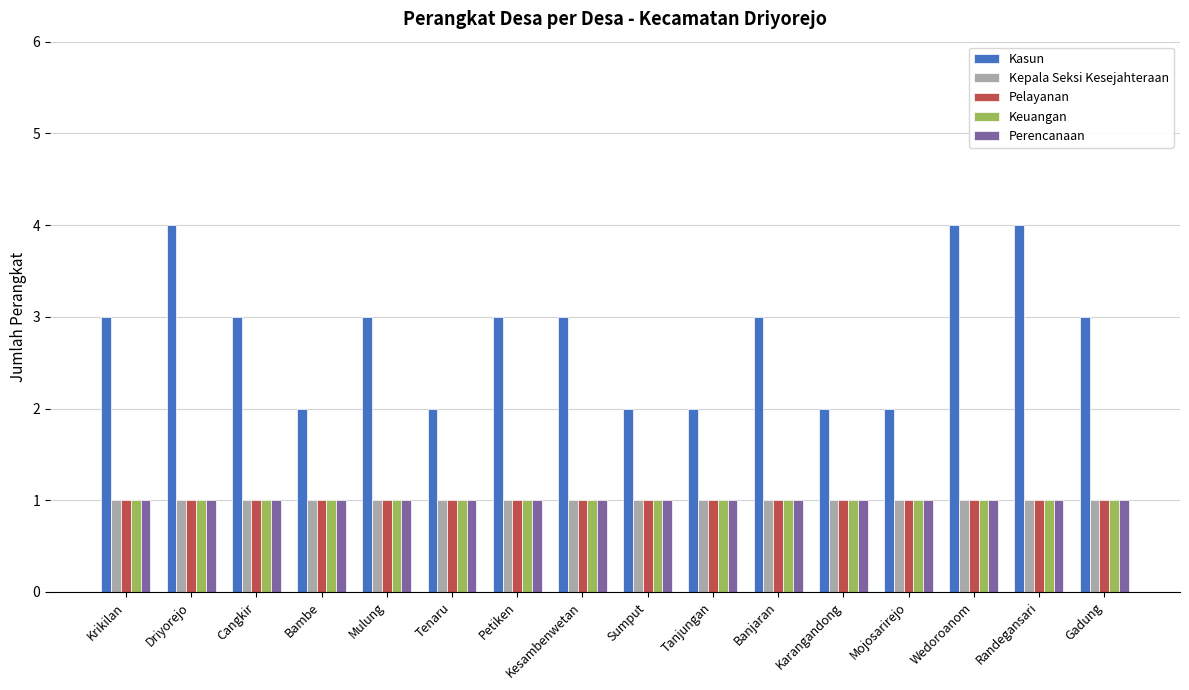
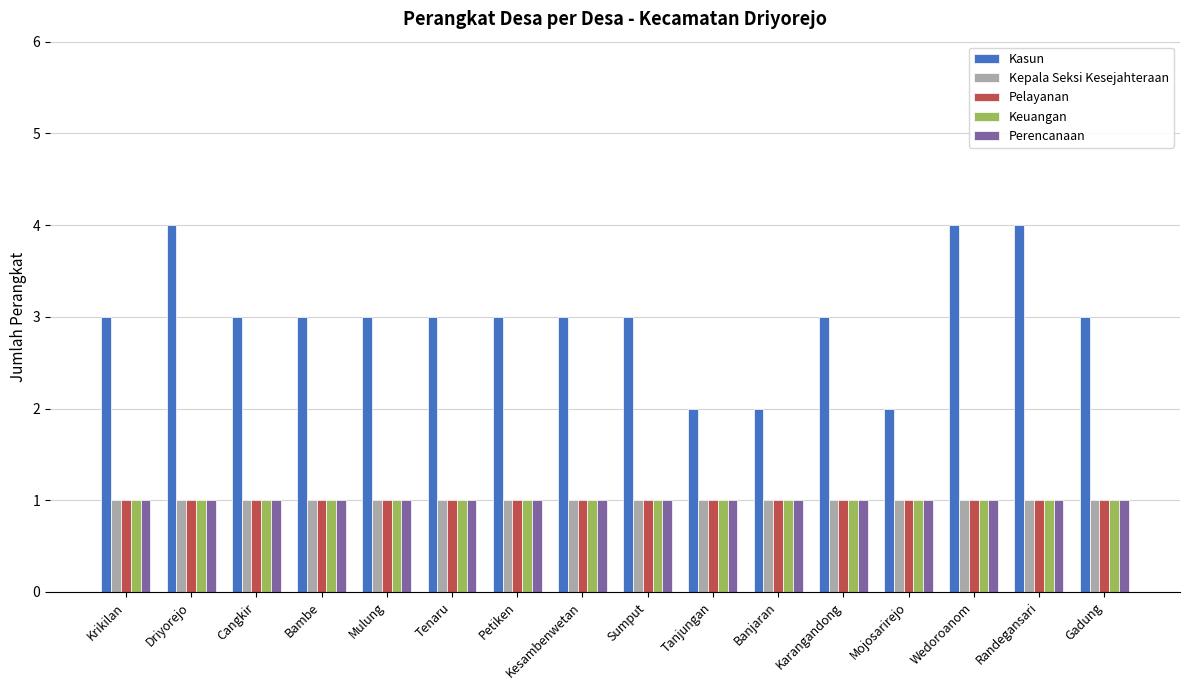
Kasun, Bambe: 2 -> 3
Kasun, Tenaru: 2 -> 3
Kasun, Sumput: 2 -> 3
Kasun, Banjaran: 3 -> 2
Kasun, Karangandong: 2 -> 3
